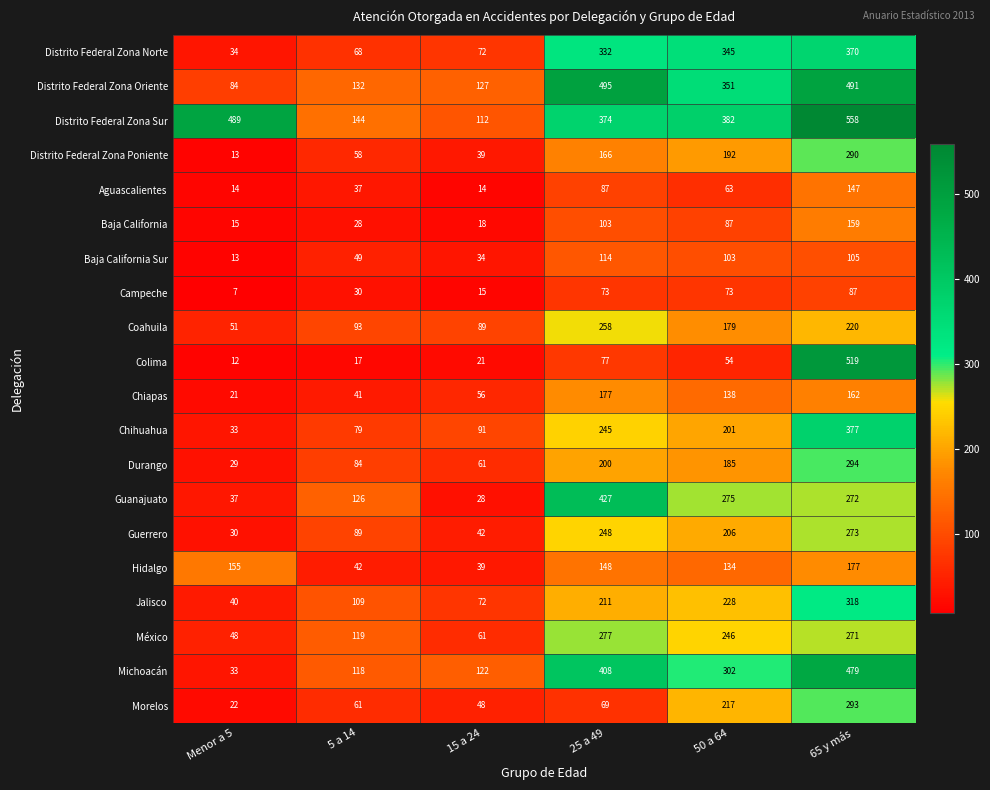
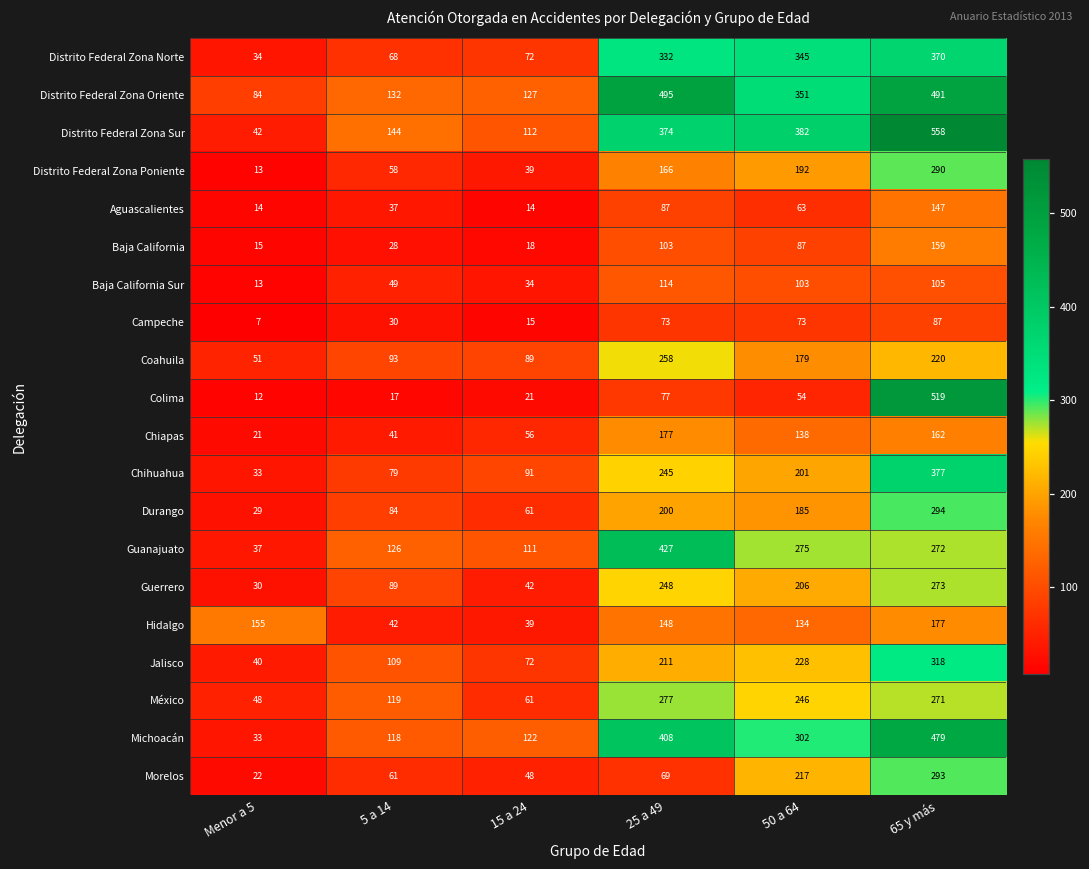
Distrito Federal Zona Sur, Menor a 5: 489 -> 42
Guanajuato, 15 a 24: 28 -> 111
